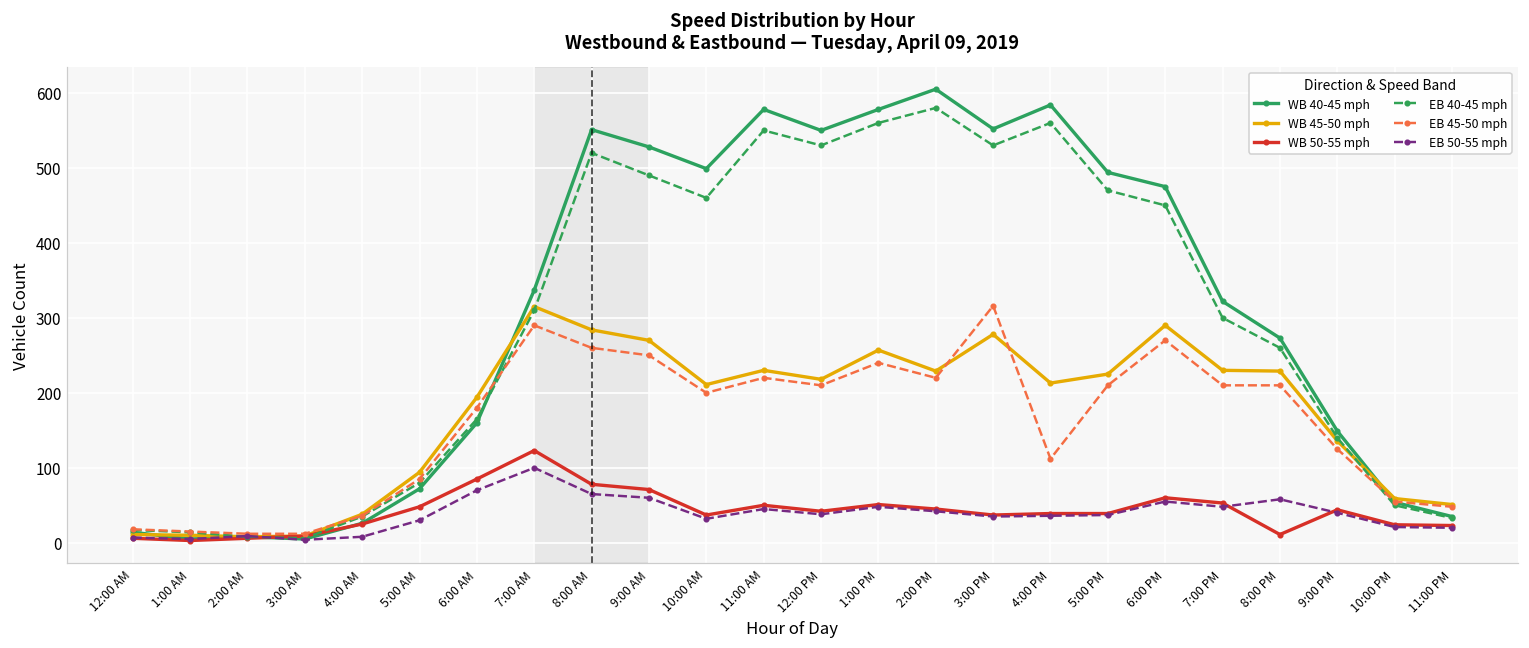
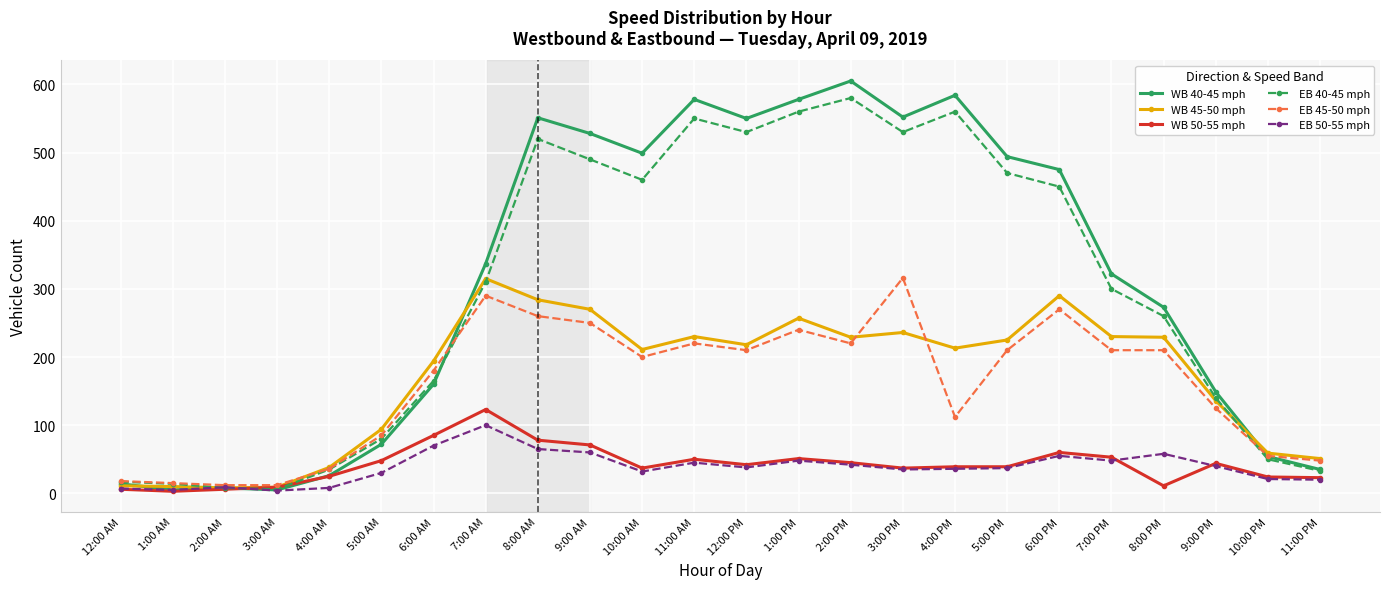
WB 45-50 mph, 3:00 PM: 280 -> 240
